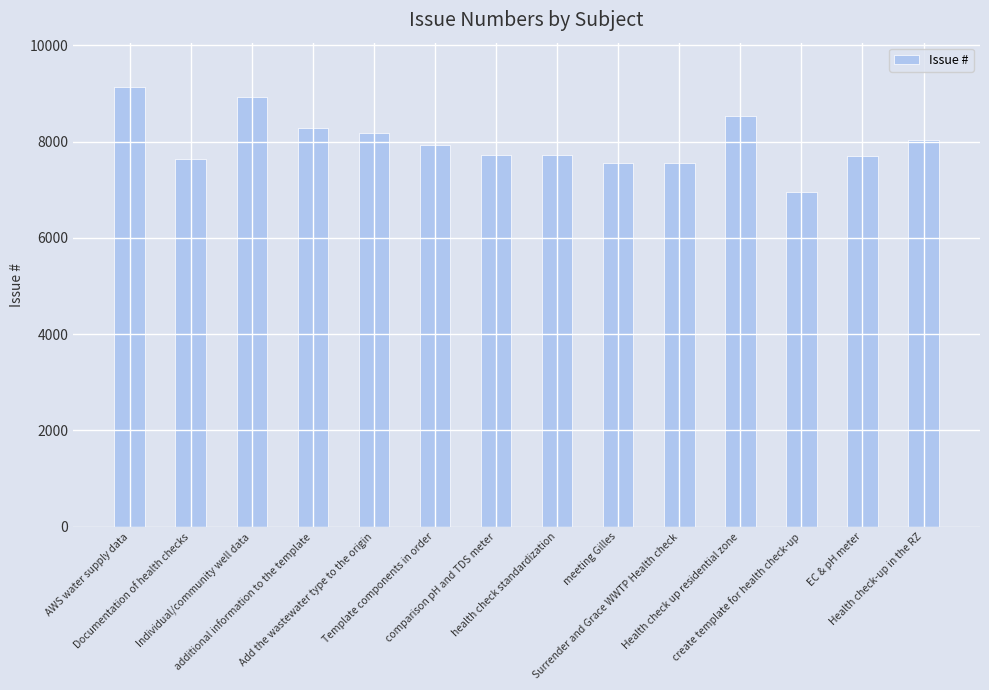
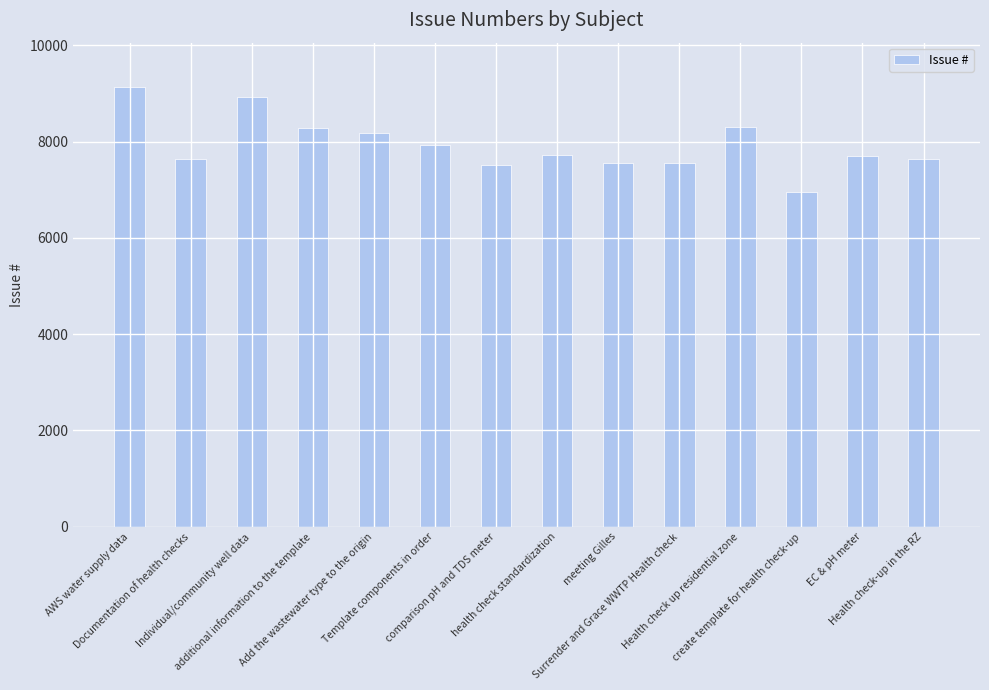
comparison pH and TDS meter: 7700 -> 7500
Health check up residential zone: 8500 -> 8300
Health check-up in the RZ: 8000 -> 7600
